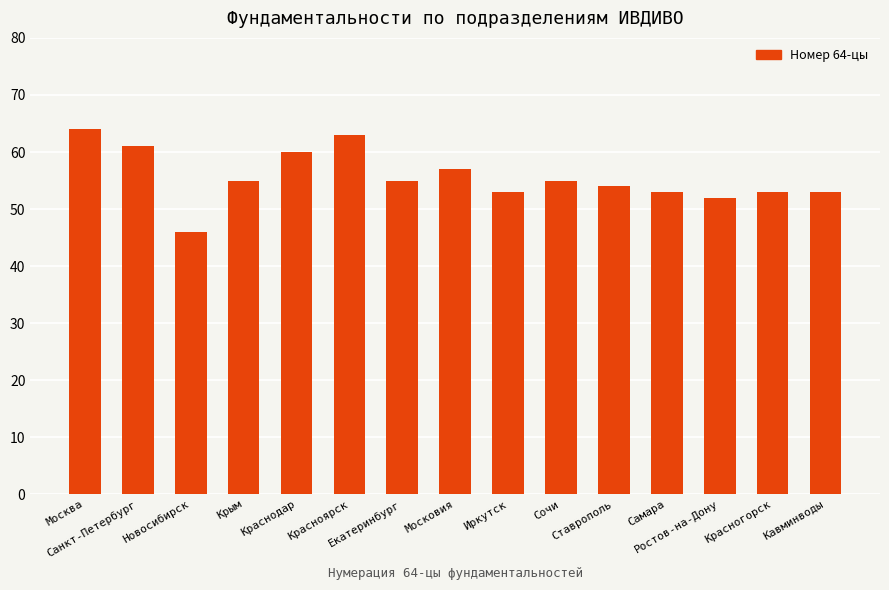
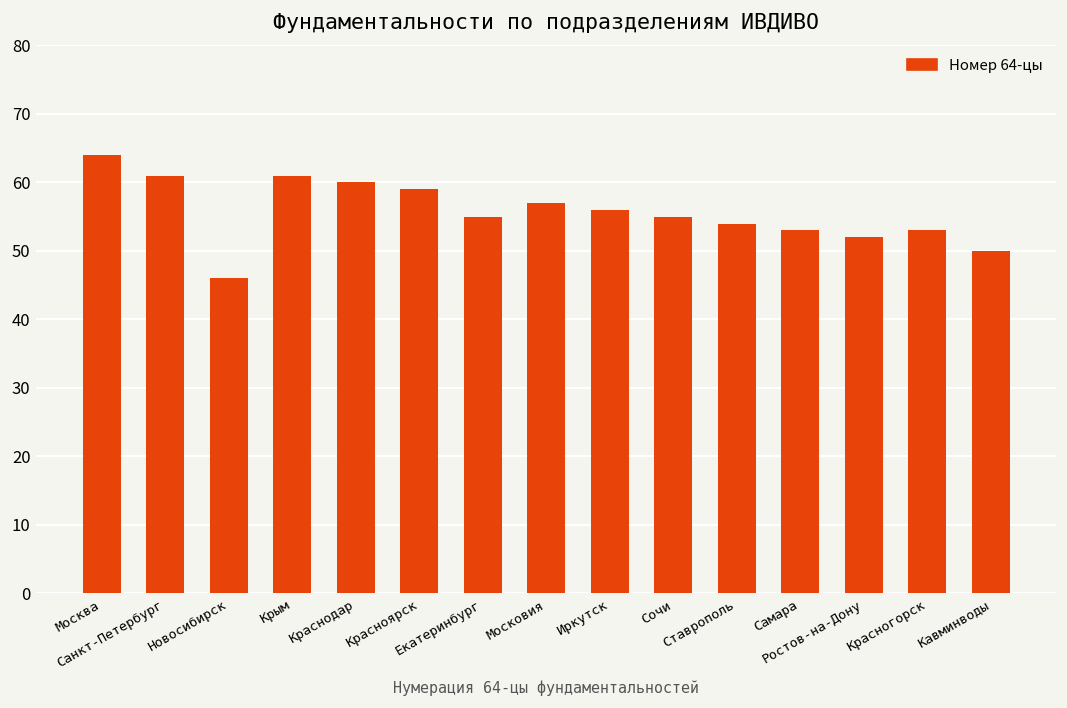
Крым: 55 -> 61
Красноярск: 63 -> 59
Иркутск: 53 -> 56
Кавминводы: 53 -> 50
